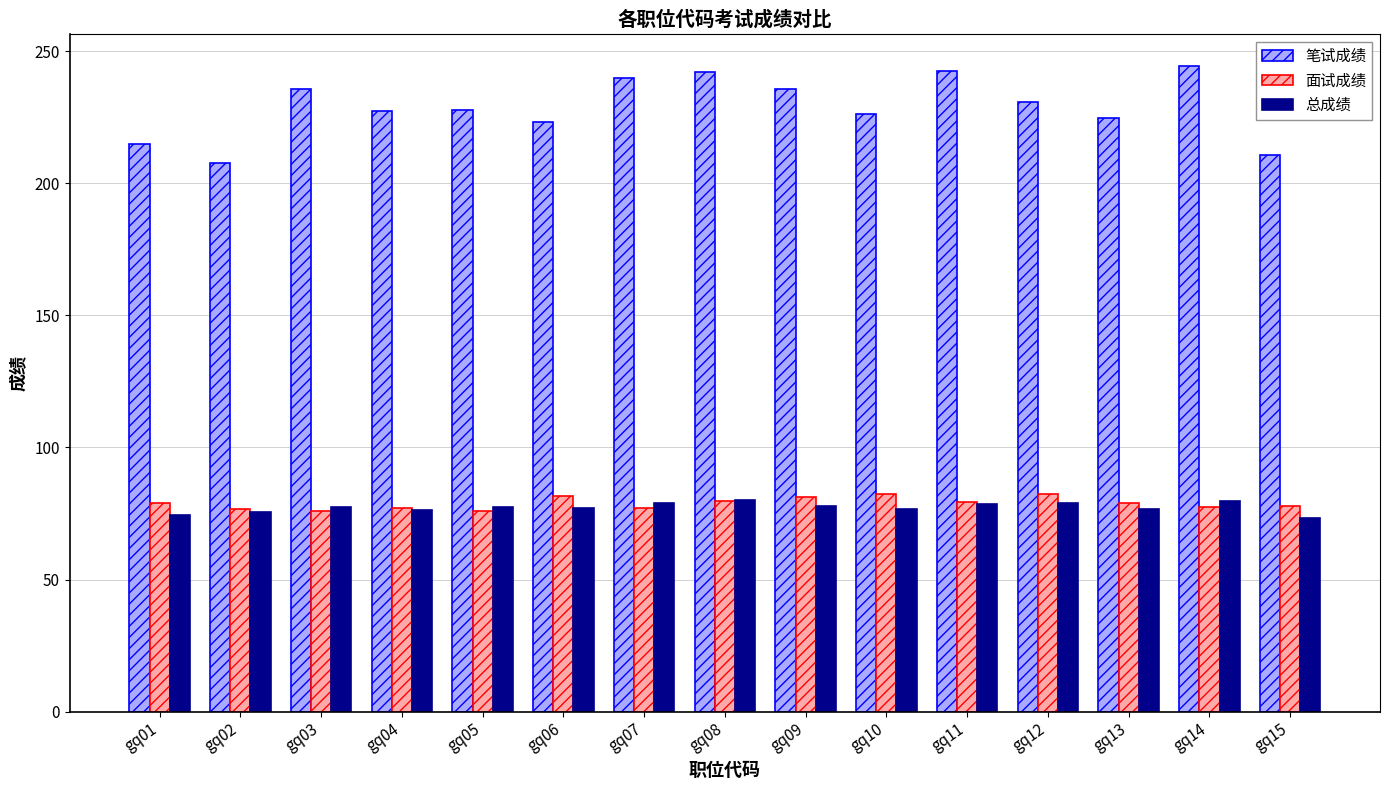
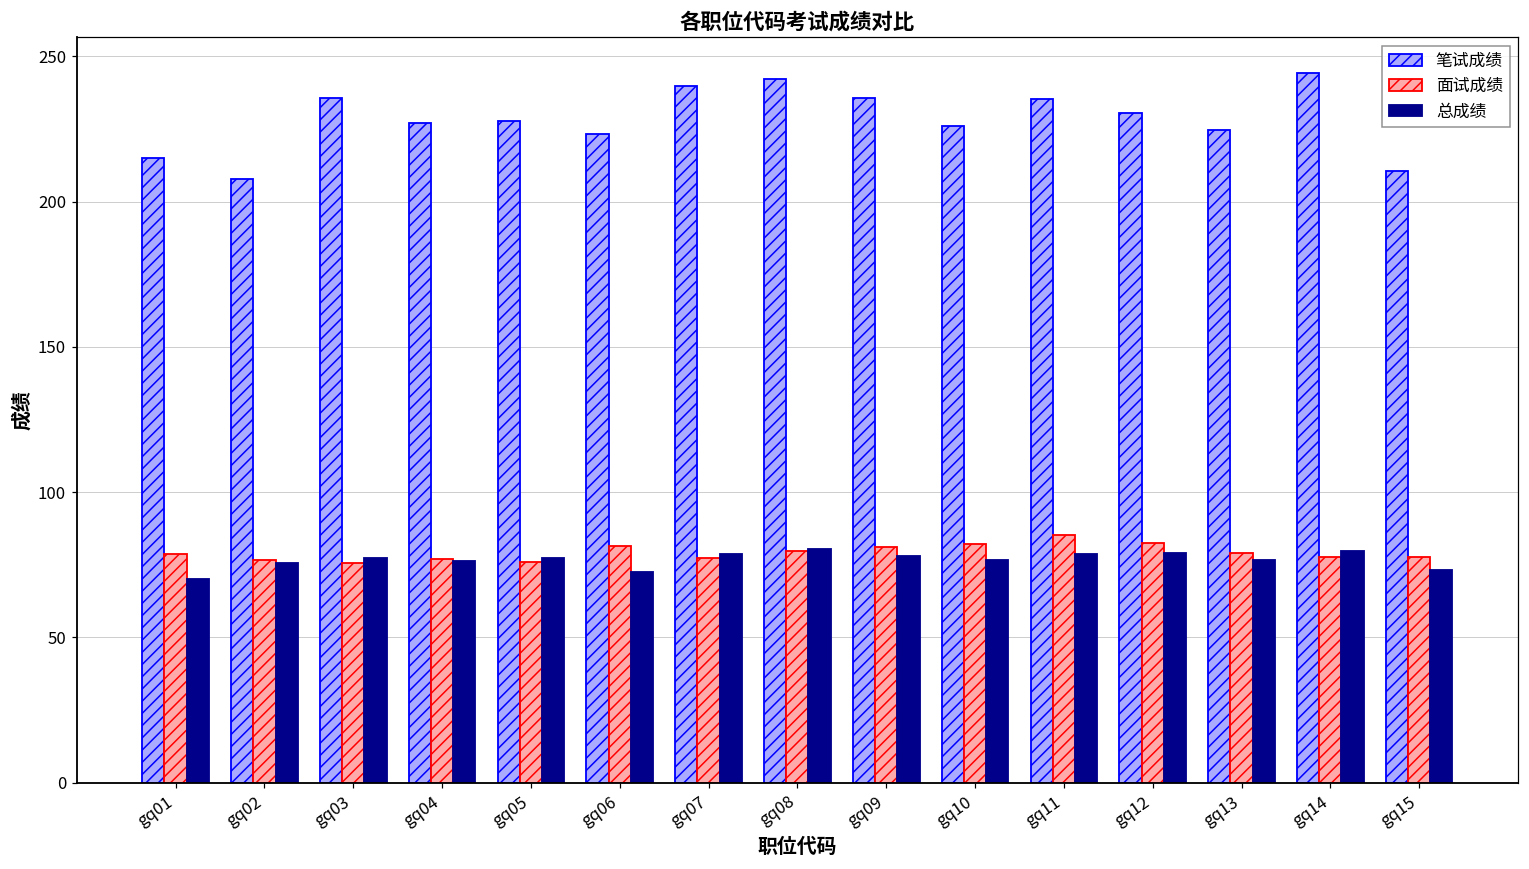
总成绩, gq01: 74 -> 70
总成绩, gq06: 77 -> 73
笔试成绩, gq11: 243 -> 235
面试成绩, gq11: 79 -> 85
